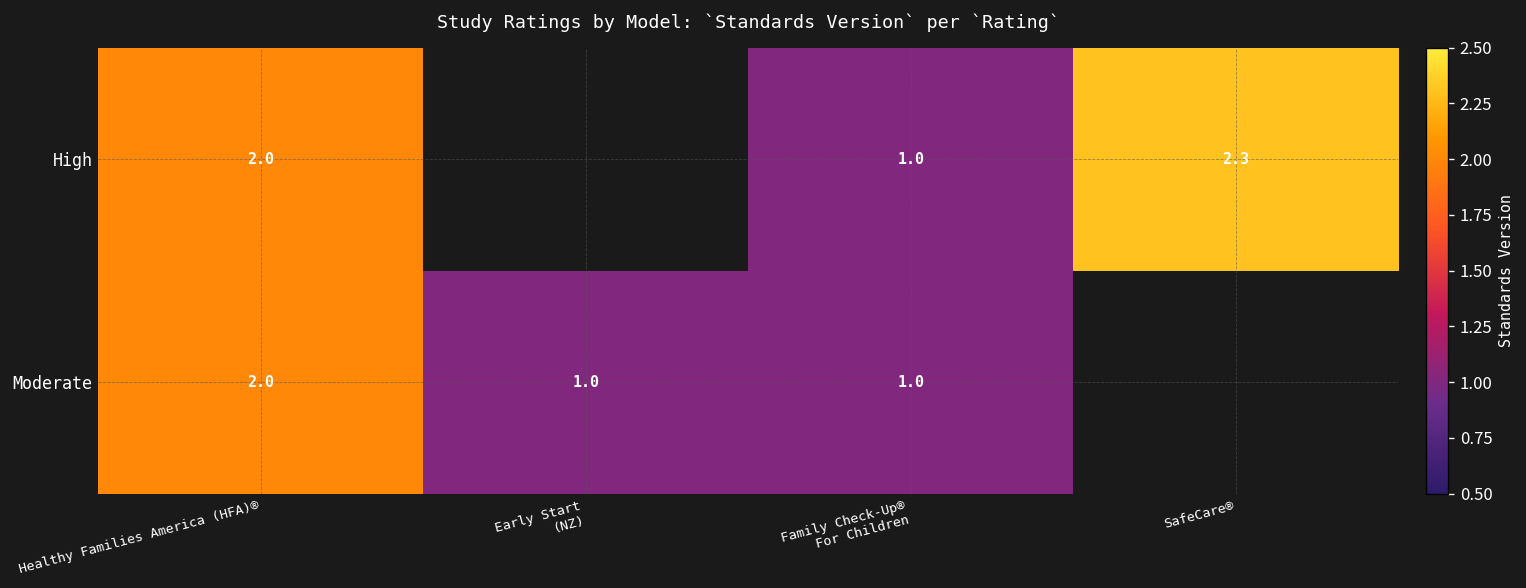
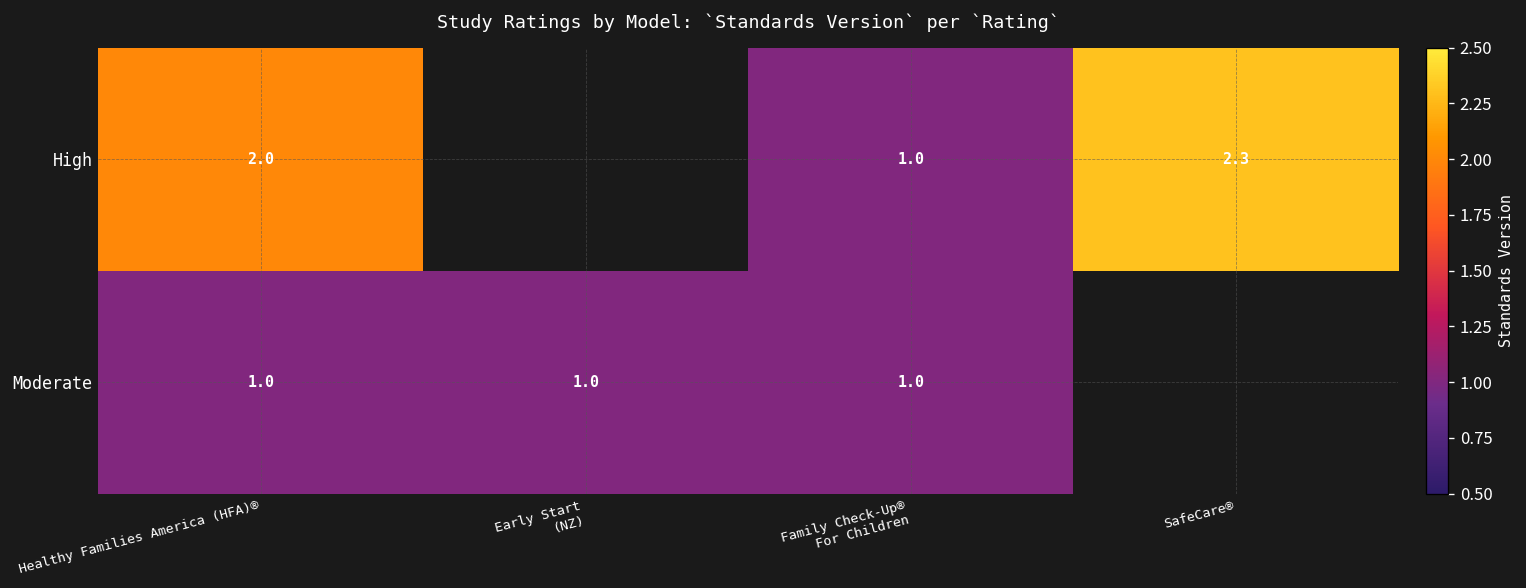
Moderate, Healthy Families America (HFA)®: 2.0 -> 1.0
